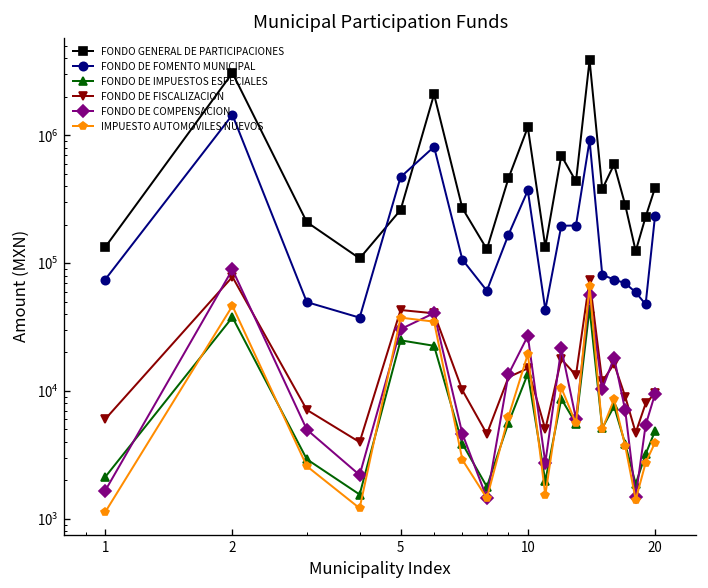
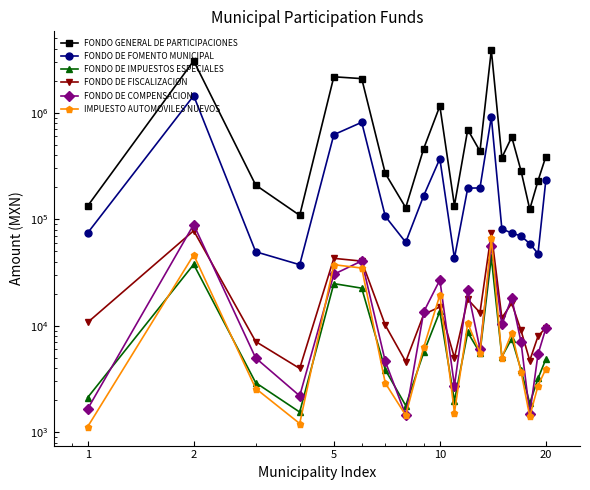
FONDO DE FISCALIZACION, 1: 6000 -> 11000
FONDO GENERAL DE PARTICIPACIONES, 5: 260000 -> 2200000
FONDO DE FOMENTO MUNICIPAL, 5: 500000 -> 600000
